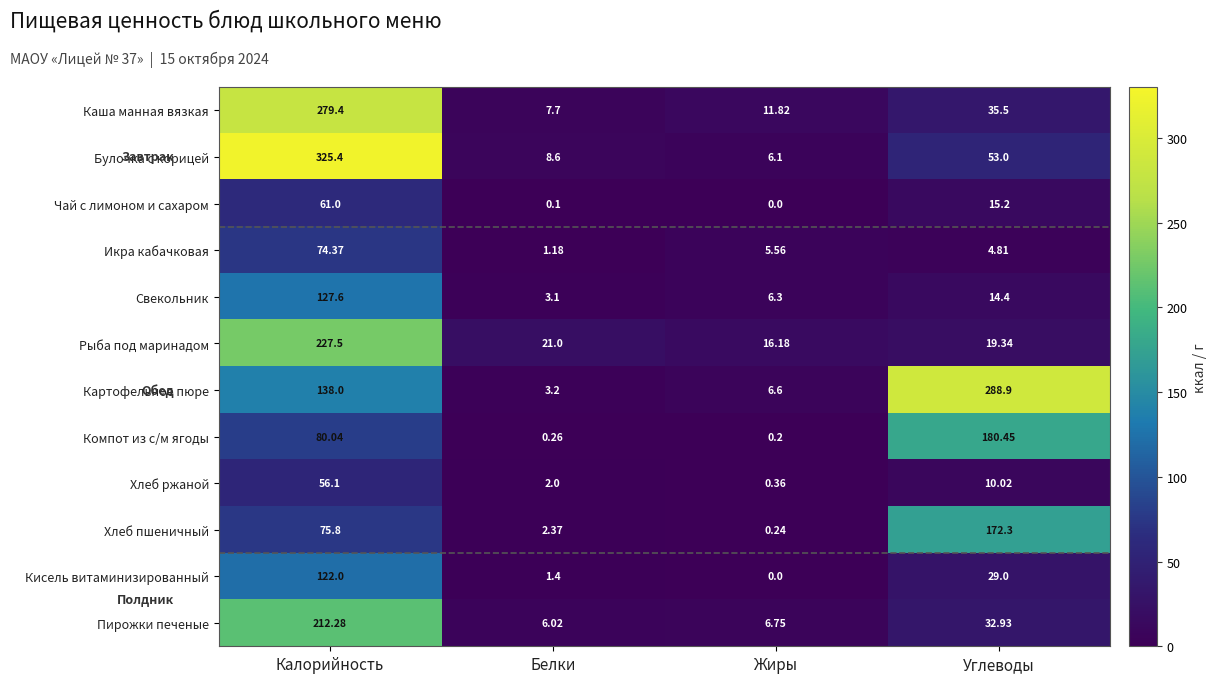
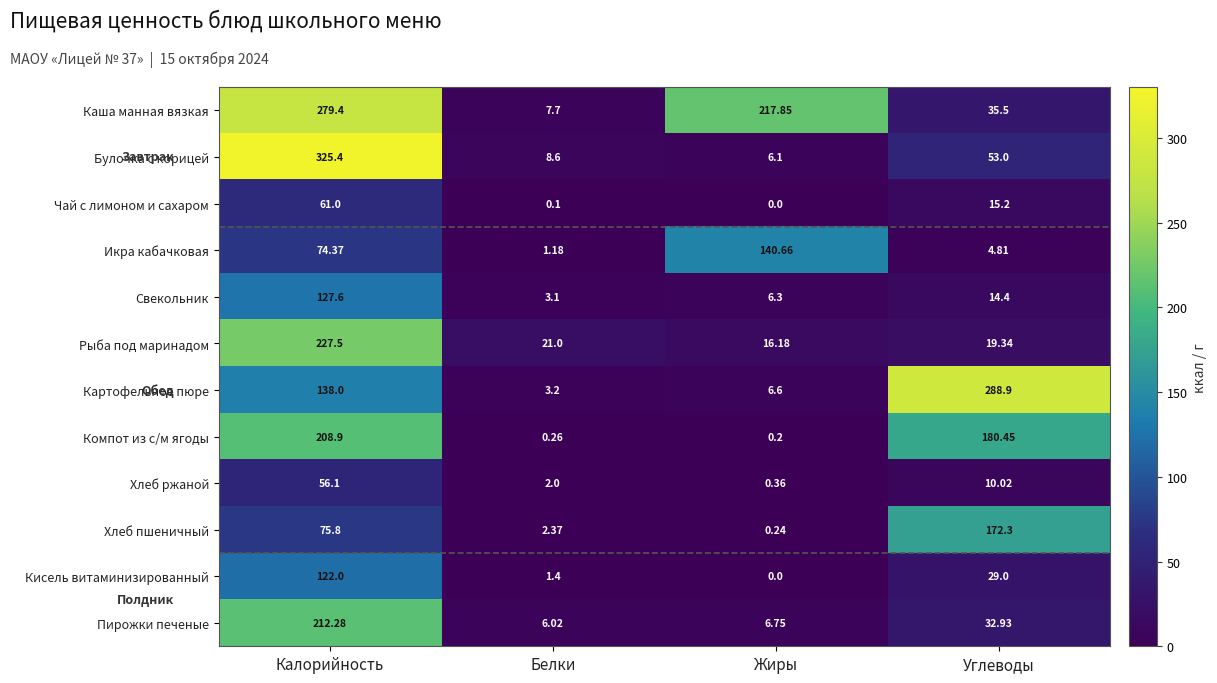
Каша манная вязкая, Жиры: 11.82 -> 217.85
Икра кабачковая, Жиры: 5.56 -> 140.66
Компот из с/м ягоды, Калорийность: 80.04 -> 208.9
